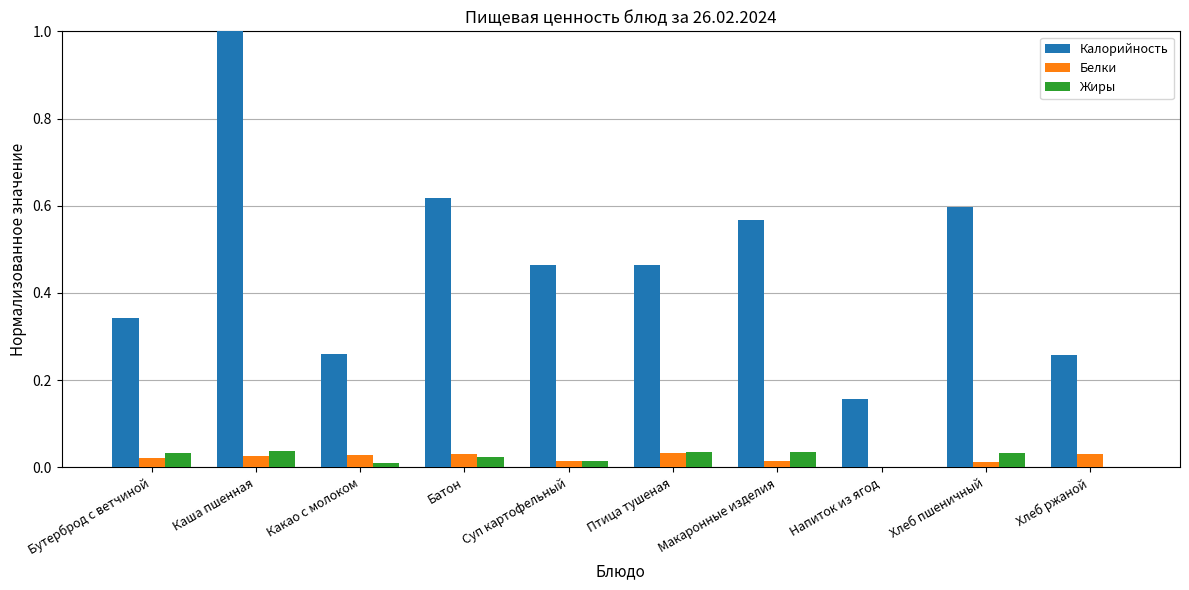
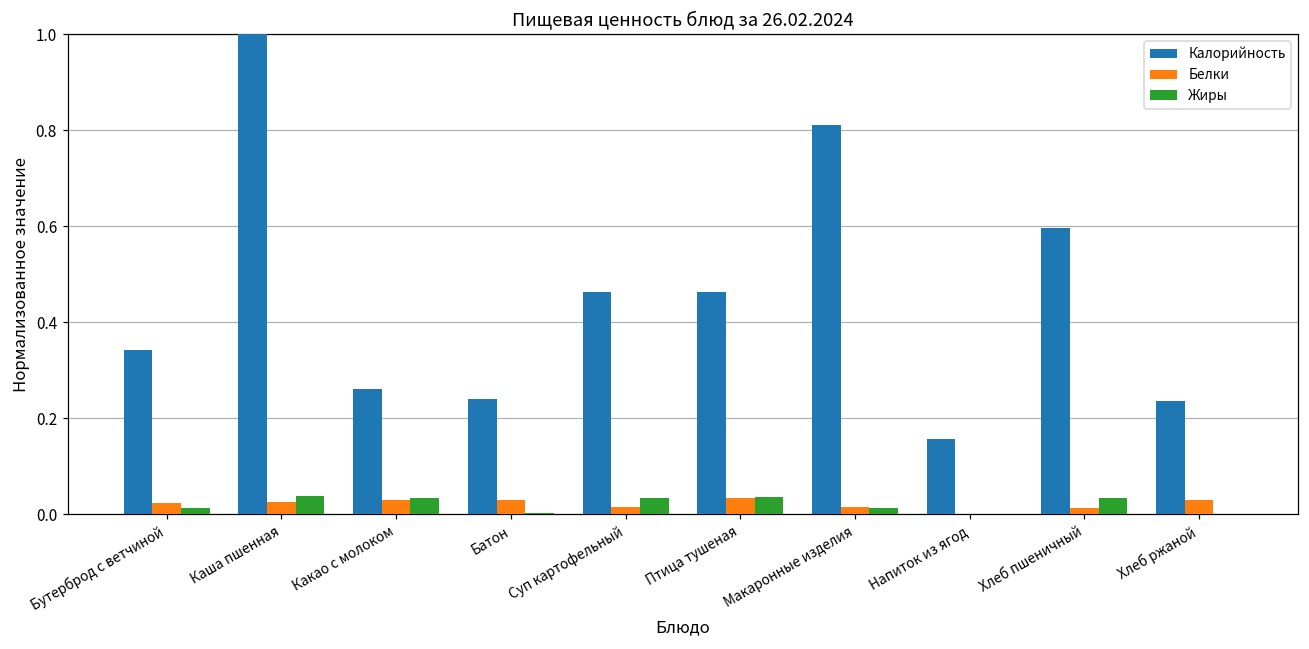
Жиры, Бутерброд с ветчиной: 0.03 -> 0.01
Жиры, Какао с молоком: 0.01 -> 0.03
Калорийность, Батон: 0.62 -> 0.24
Жиры, Батон: 0.02 -> 0.00
Жиры, Суп картофельный: 0.02 -> 0.03
Калорийность, Макаронные изделия: 0.57 -> 0.81
Жиры, Макаронные изделия: 0.04 -> 0.01
Калорийность, Хлеб ржаной: 0.26 -> 0.24
